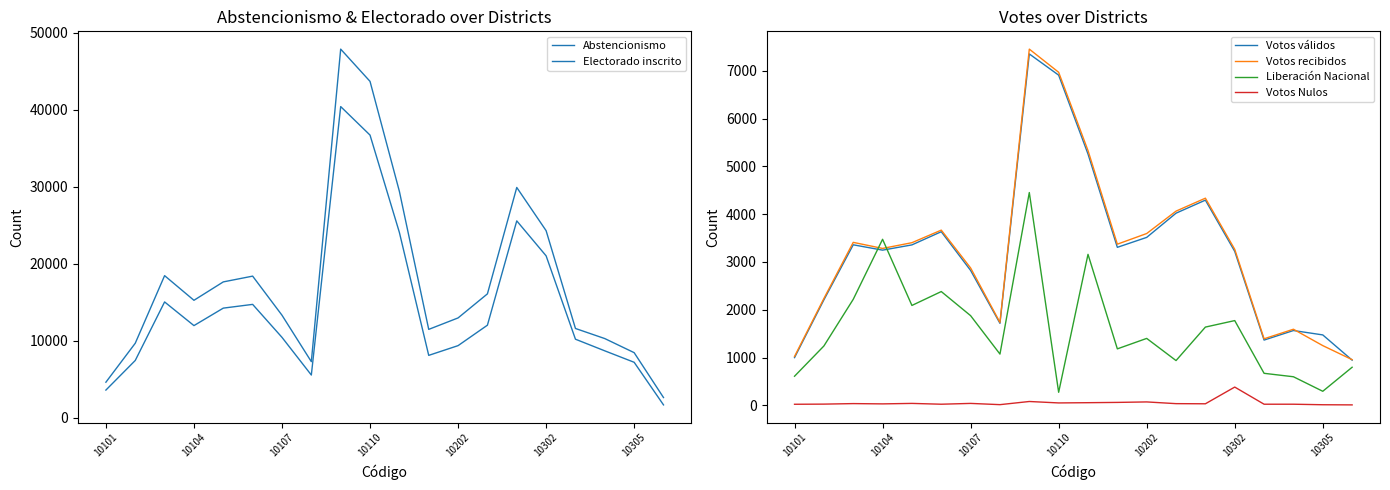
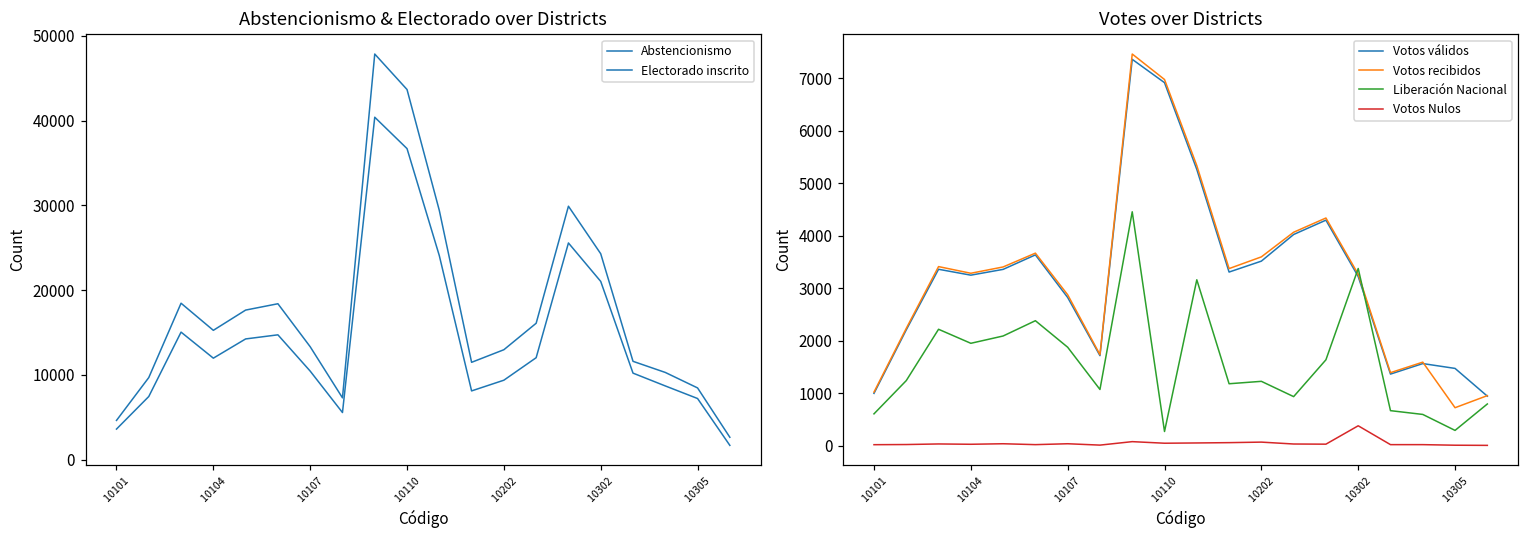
Votes over Districts, Liberación Nacional, 10104: 3500 -> 2000
Votes over Districts, Liberación Nacional, 10202: 1400 -> 1200
Votes over Districts, Liberación Nacional, 10302: 1800 -> 3400
Votes over Districts, Votos recibidos, 10305: 1200 -> 700
